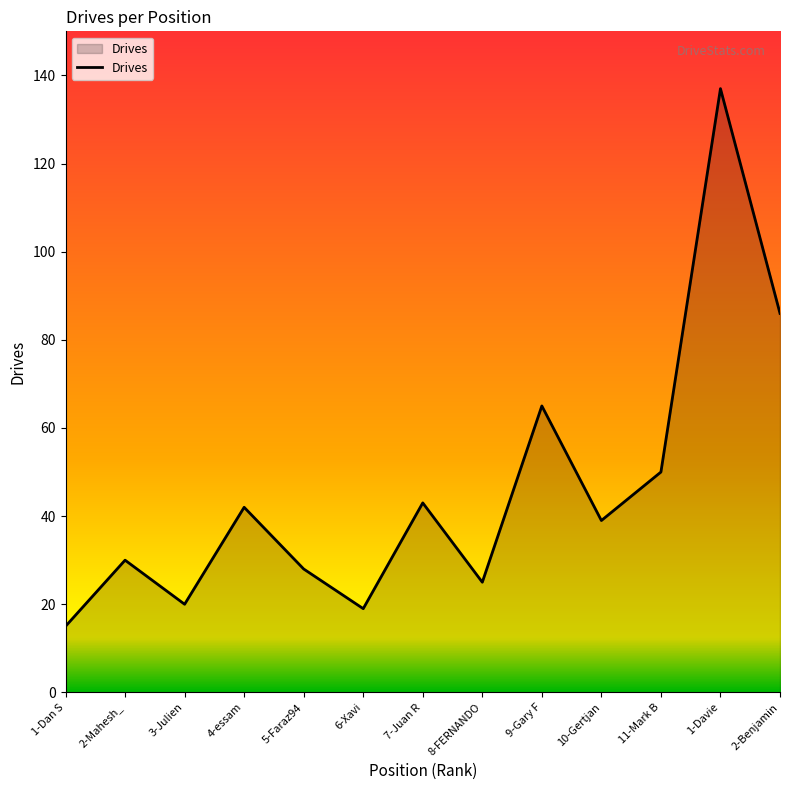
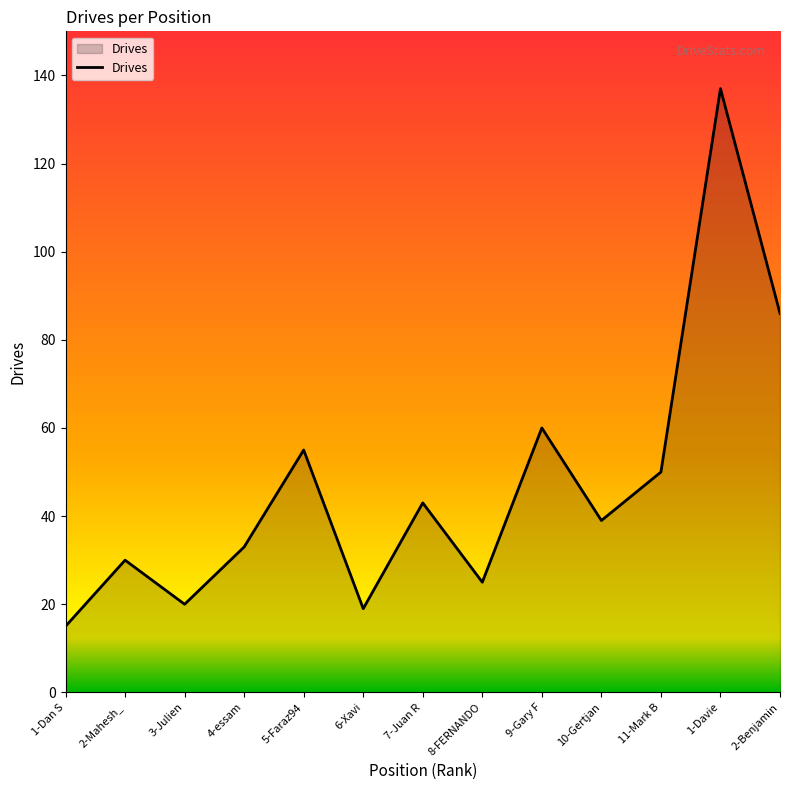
4-essam: 42 -> 33
5-Faraz94: 28 -> 55
9-Gary F: 65 -> 60
